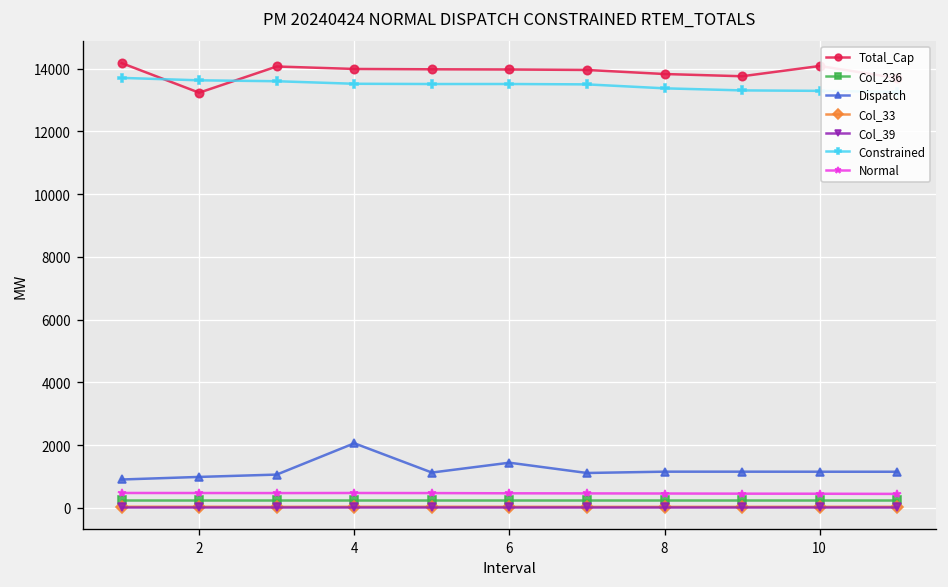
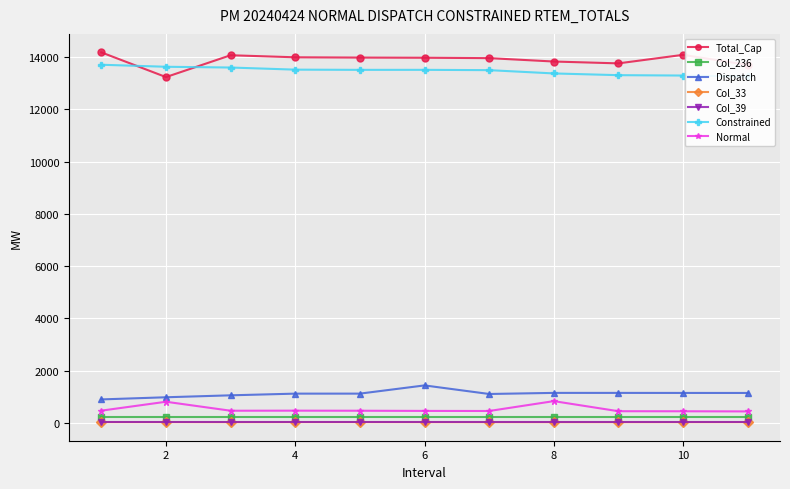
Normal, 2: 500 -> 800
Dispatch, 4: 2100 -> 1100
Normal, 8: 500 -> 800
